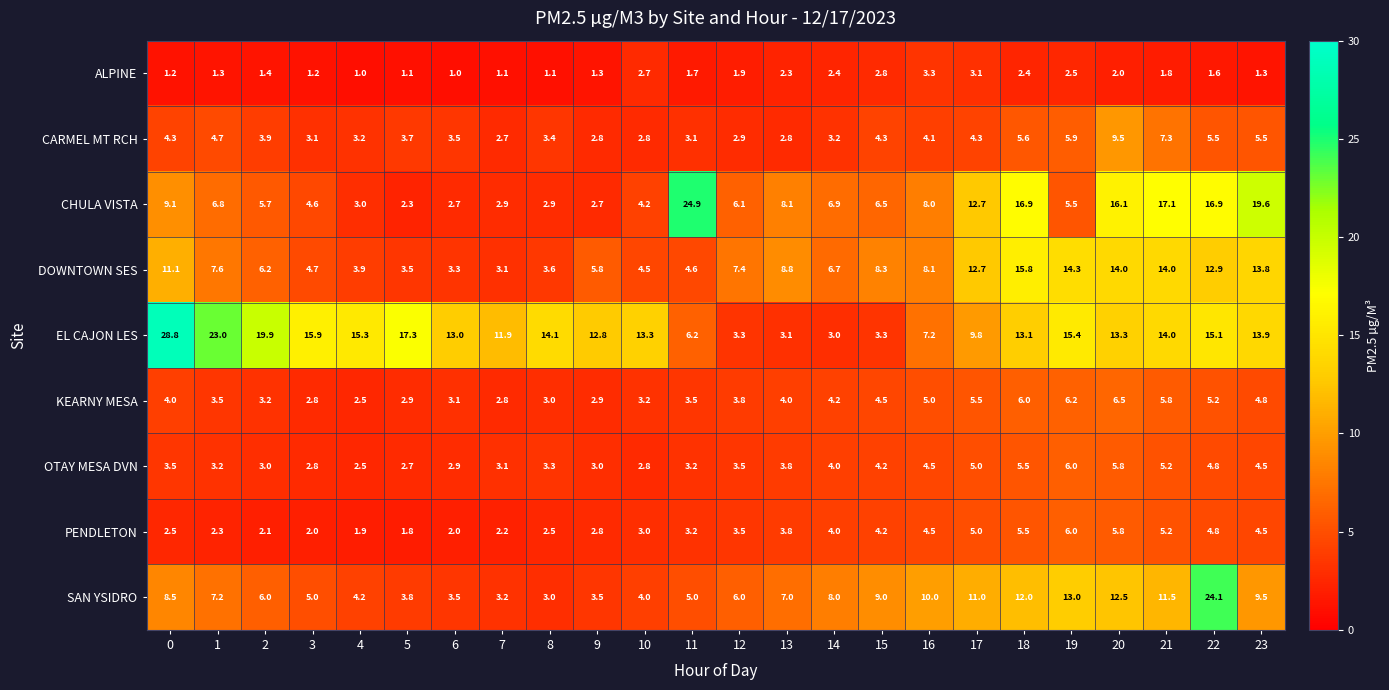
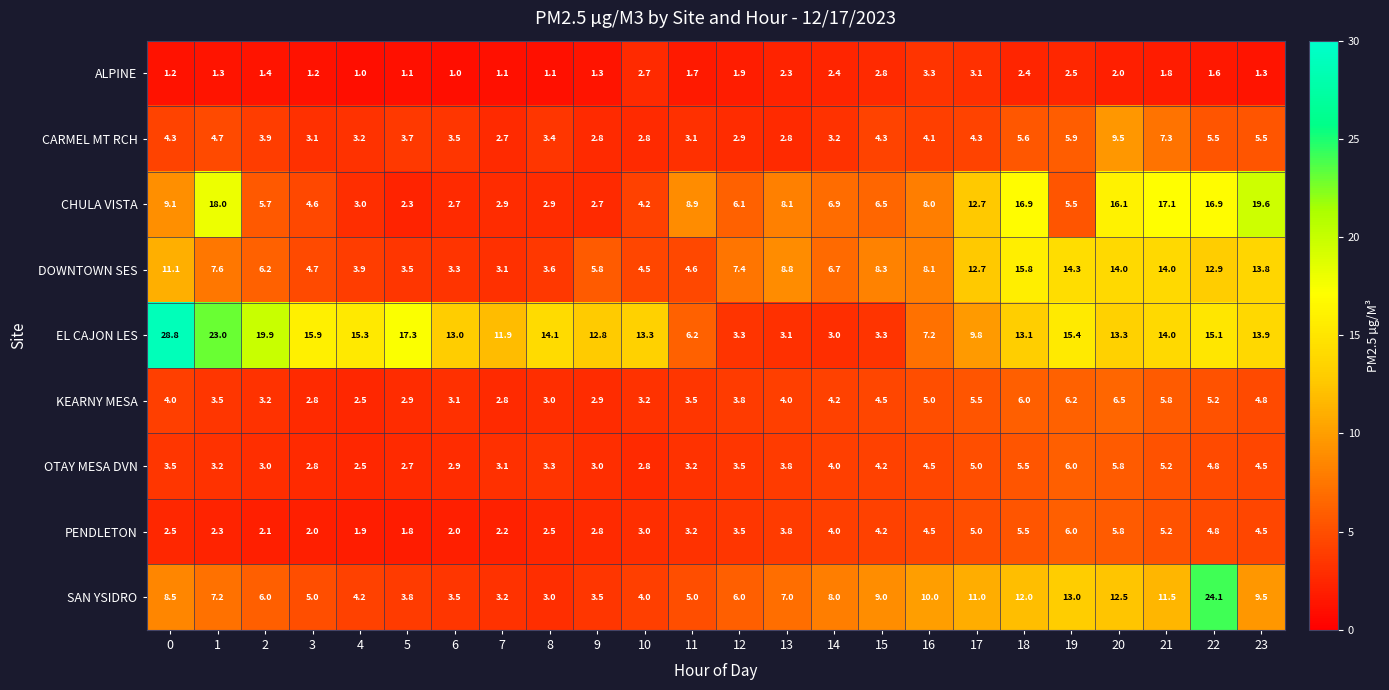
CHULA VISTA, 1: 6.8 -> 18.0
CHULA VISTA, 11: 24.9 -> 8.9
